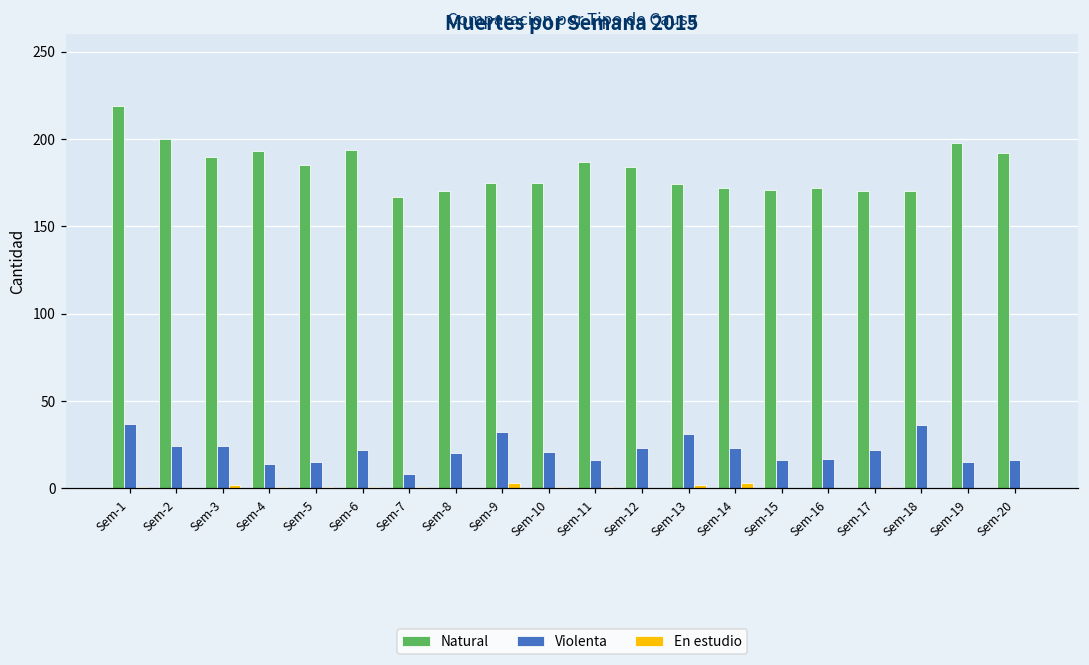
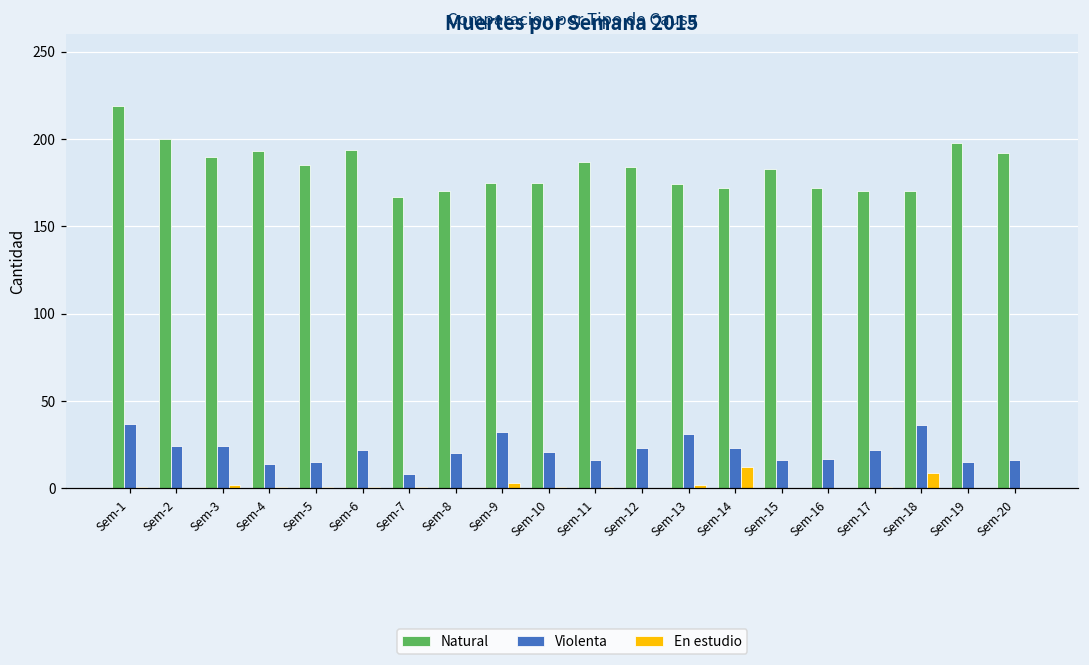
En estudio, Sem-14: 3 -> 12
Natural, Sem-15: 171 -> 183
En estudio, Sem-18: 0 -> 9
